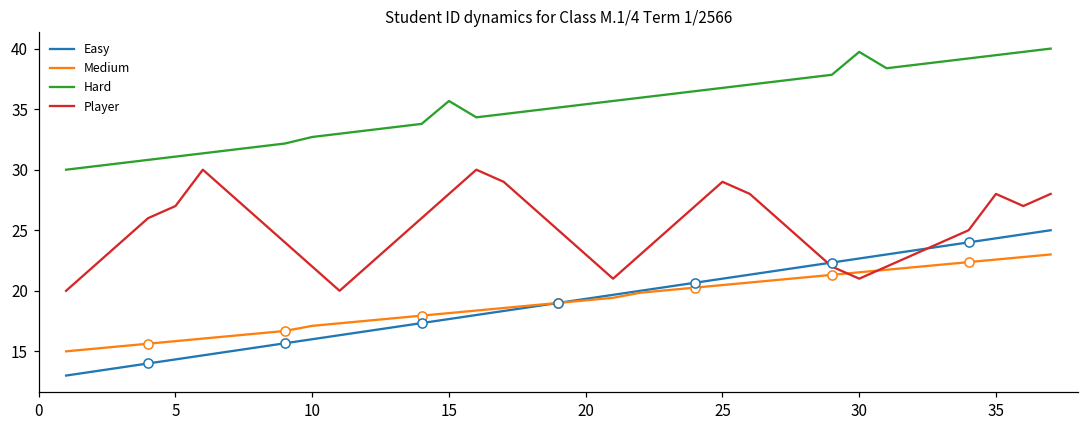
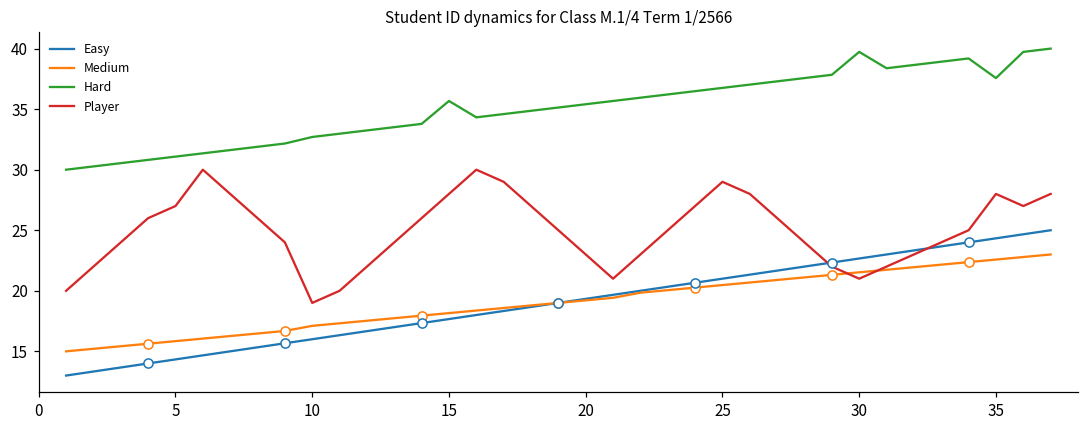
Player, 10: 22 -> 19
Hard, 35: 39.5 -> 37.6
